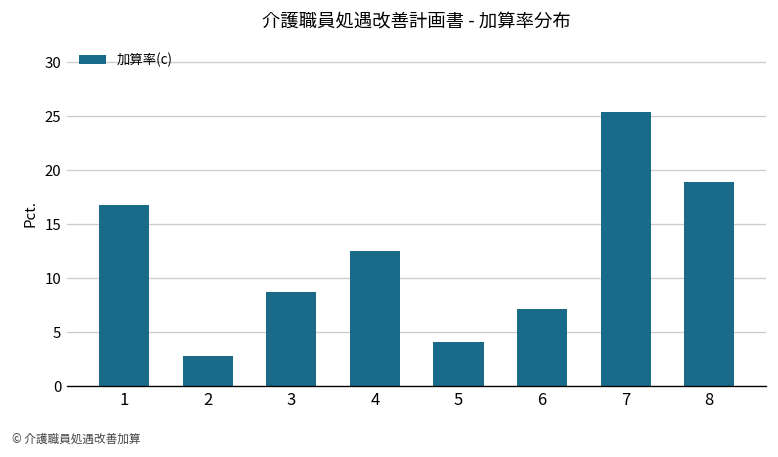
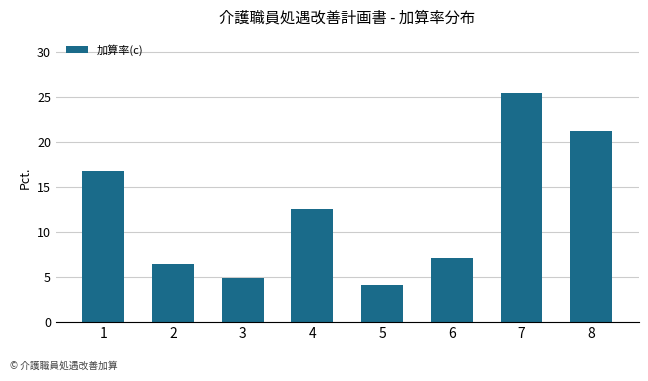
2: 3 -> 6
3: 9 -> 5
8: 19 -> 21
